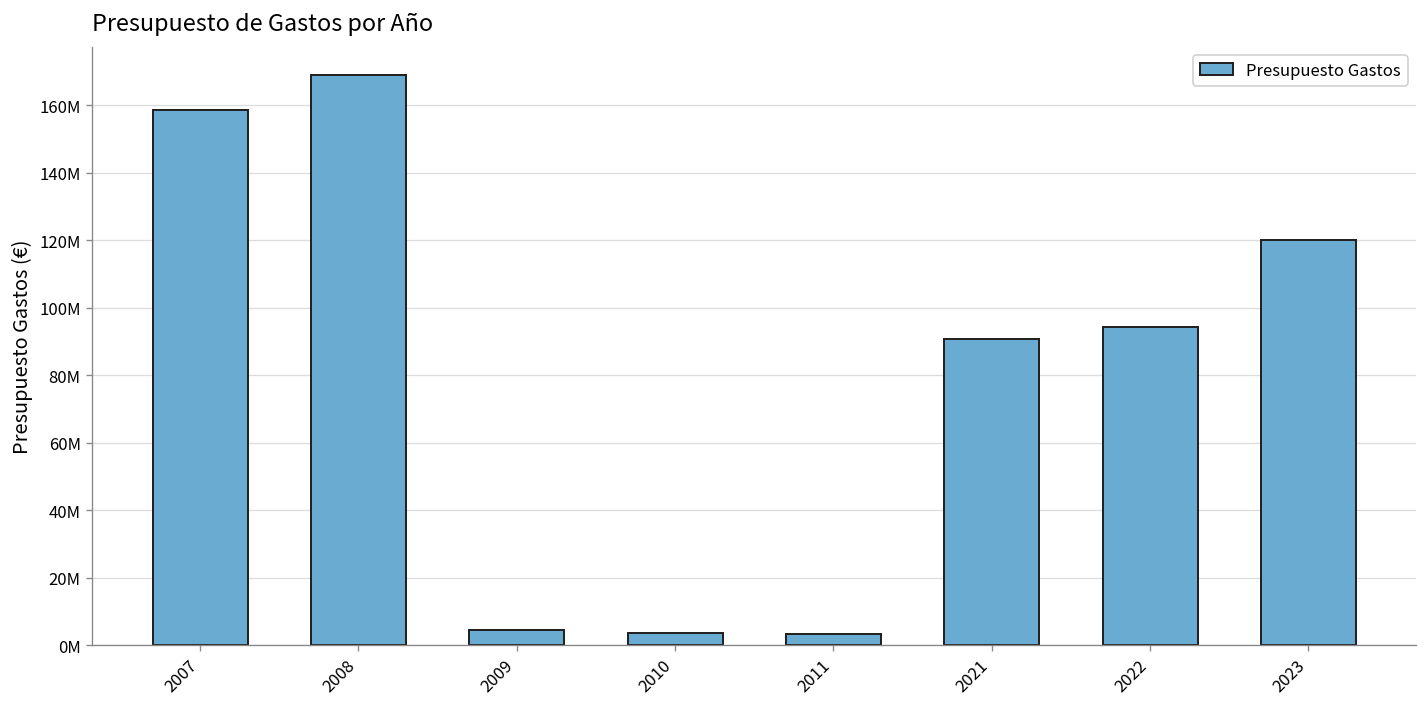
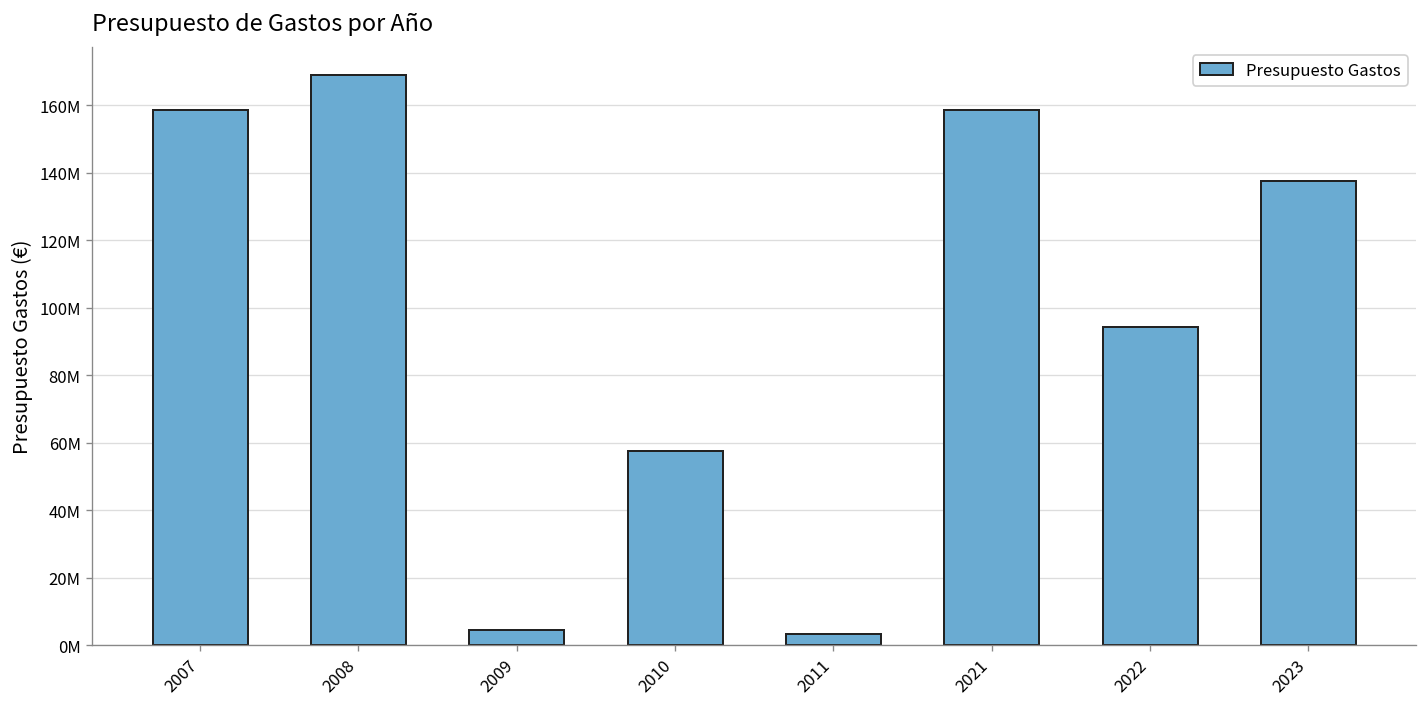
2010: 4000000 -> 57000000
2021: 91000000 -> 158000000
2023: 120000000 -> 137000000
